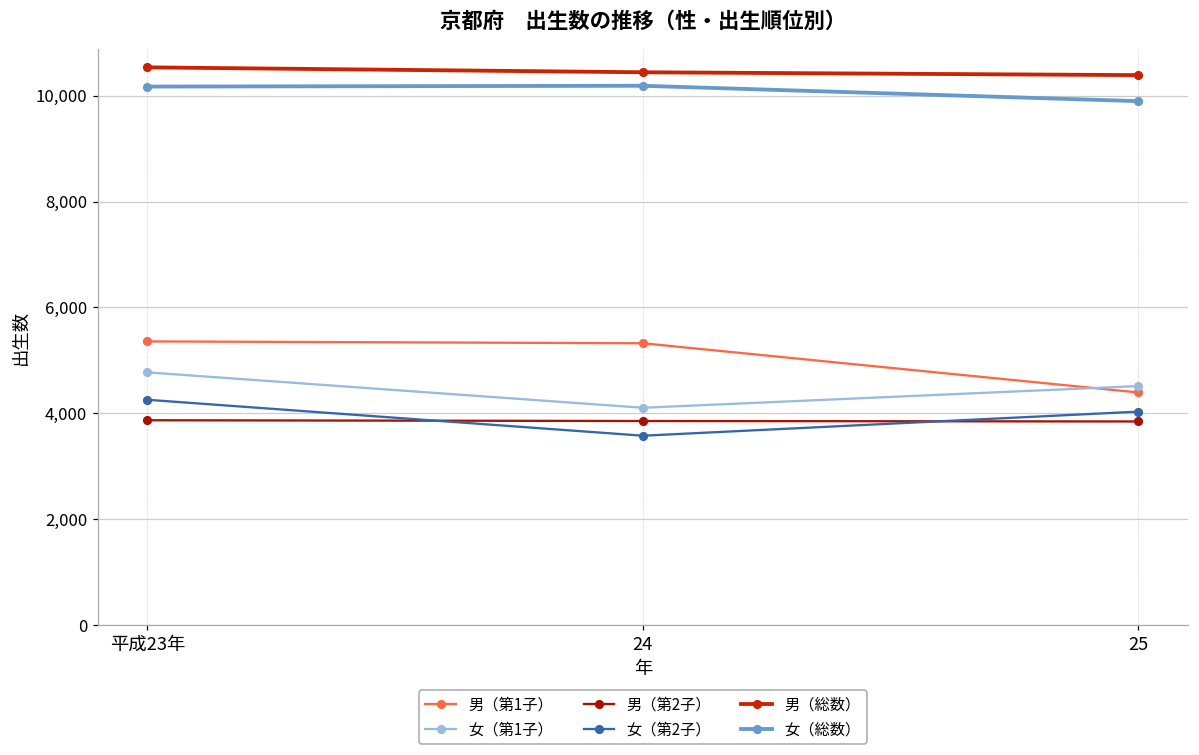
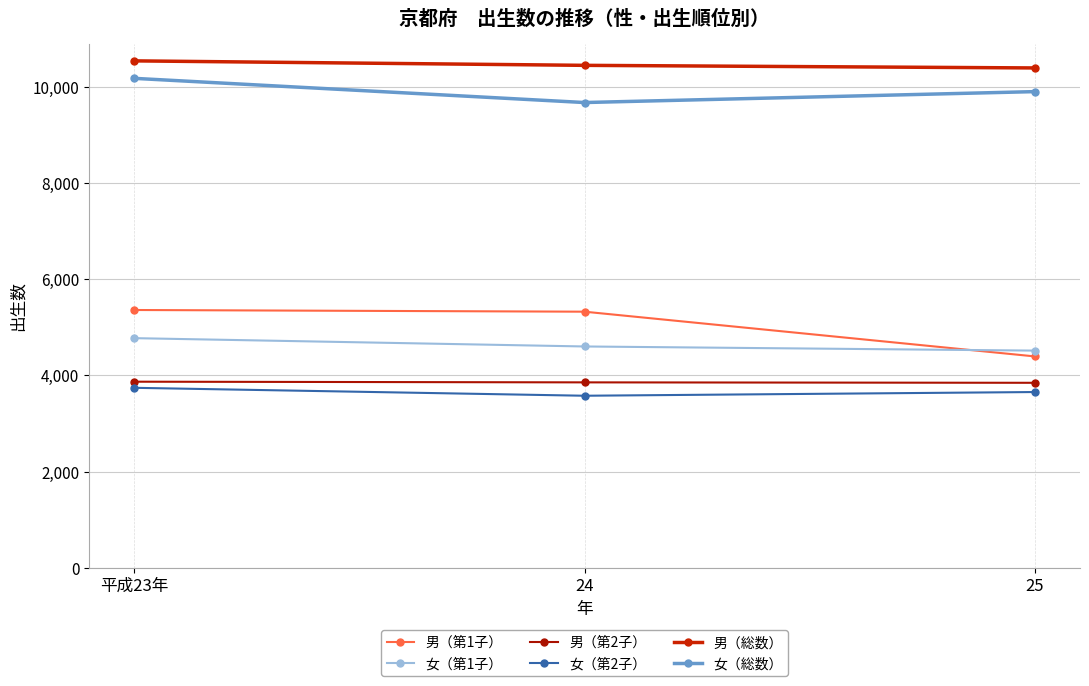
女（第2子）, 平成23年: 4,300 -> 3,700
女（第1子）, 24: 4,100 -> 4,600
女（総数）, 24: 10,200 -> 9,700
女（第2子）, 25: 4,000 -> 3,700
